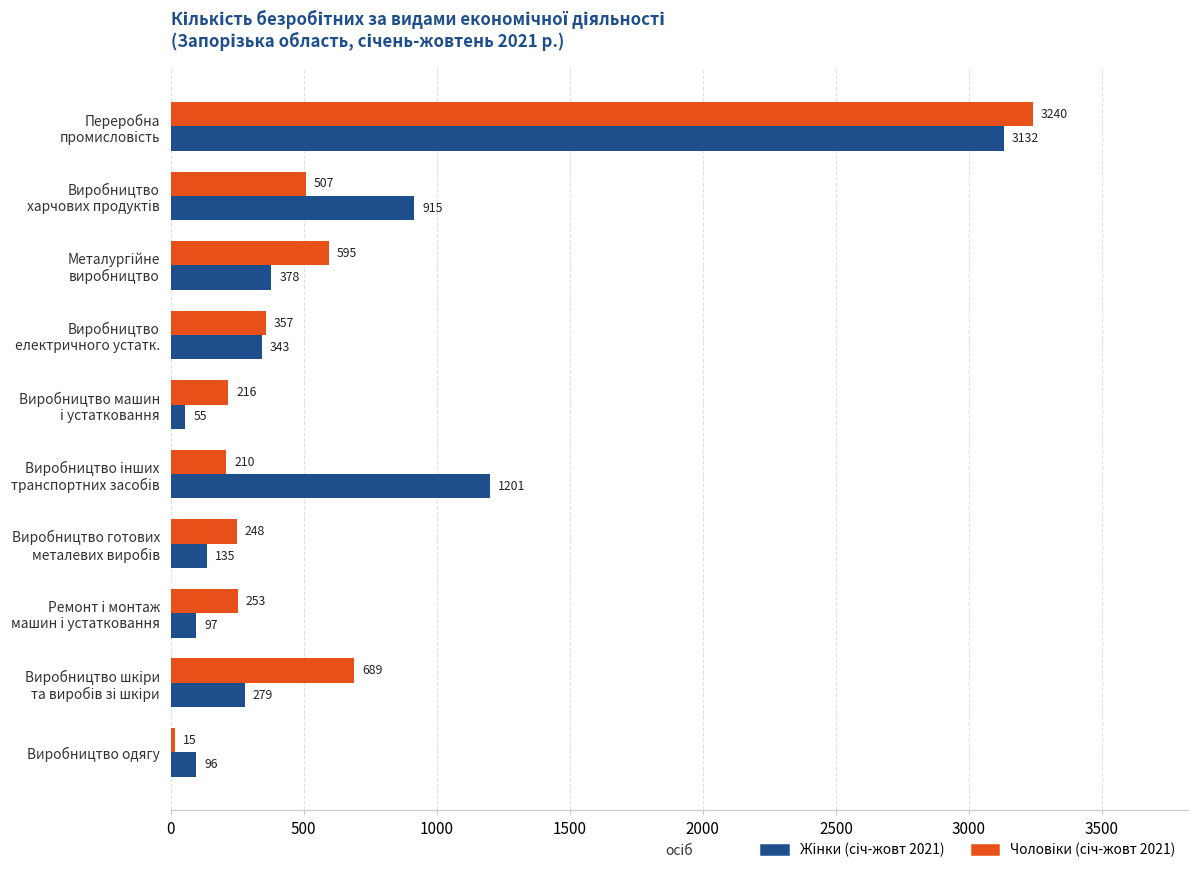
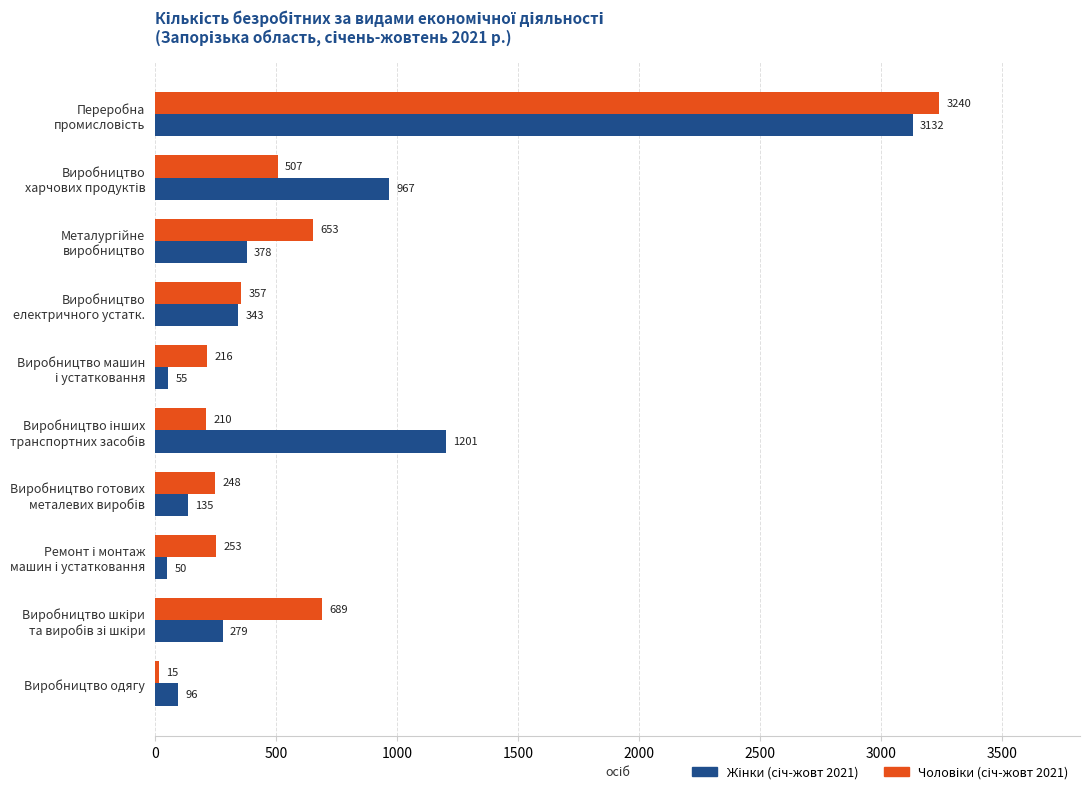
Жінки (січ-жовт 2021), Виробництво харчових продуктів: 915 -> 967
Чоловіки (січ-жовт 2021), Металургійне виробництво: 595 -> 653
Жінки (січ-жовт 2021), Ремонт і монтаж машин і устатковання: 97 -> 50
